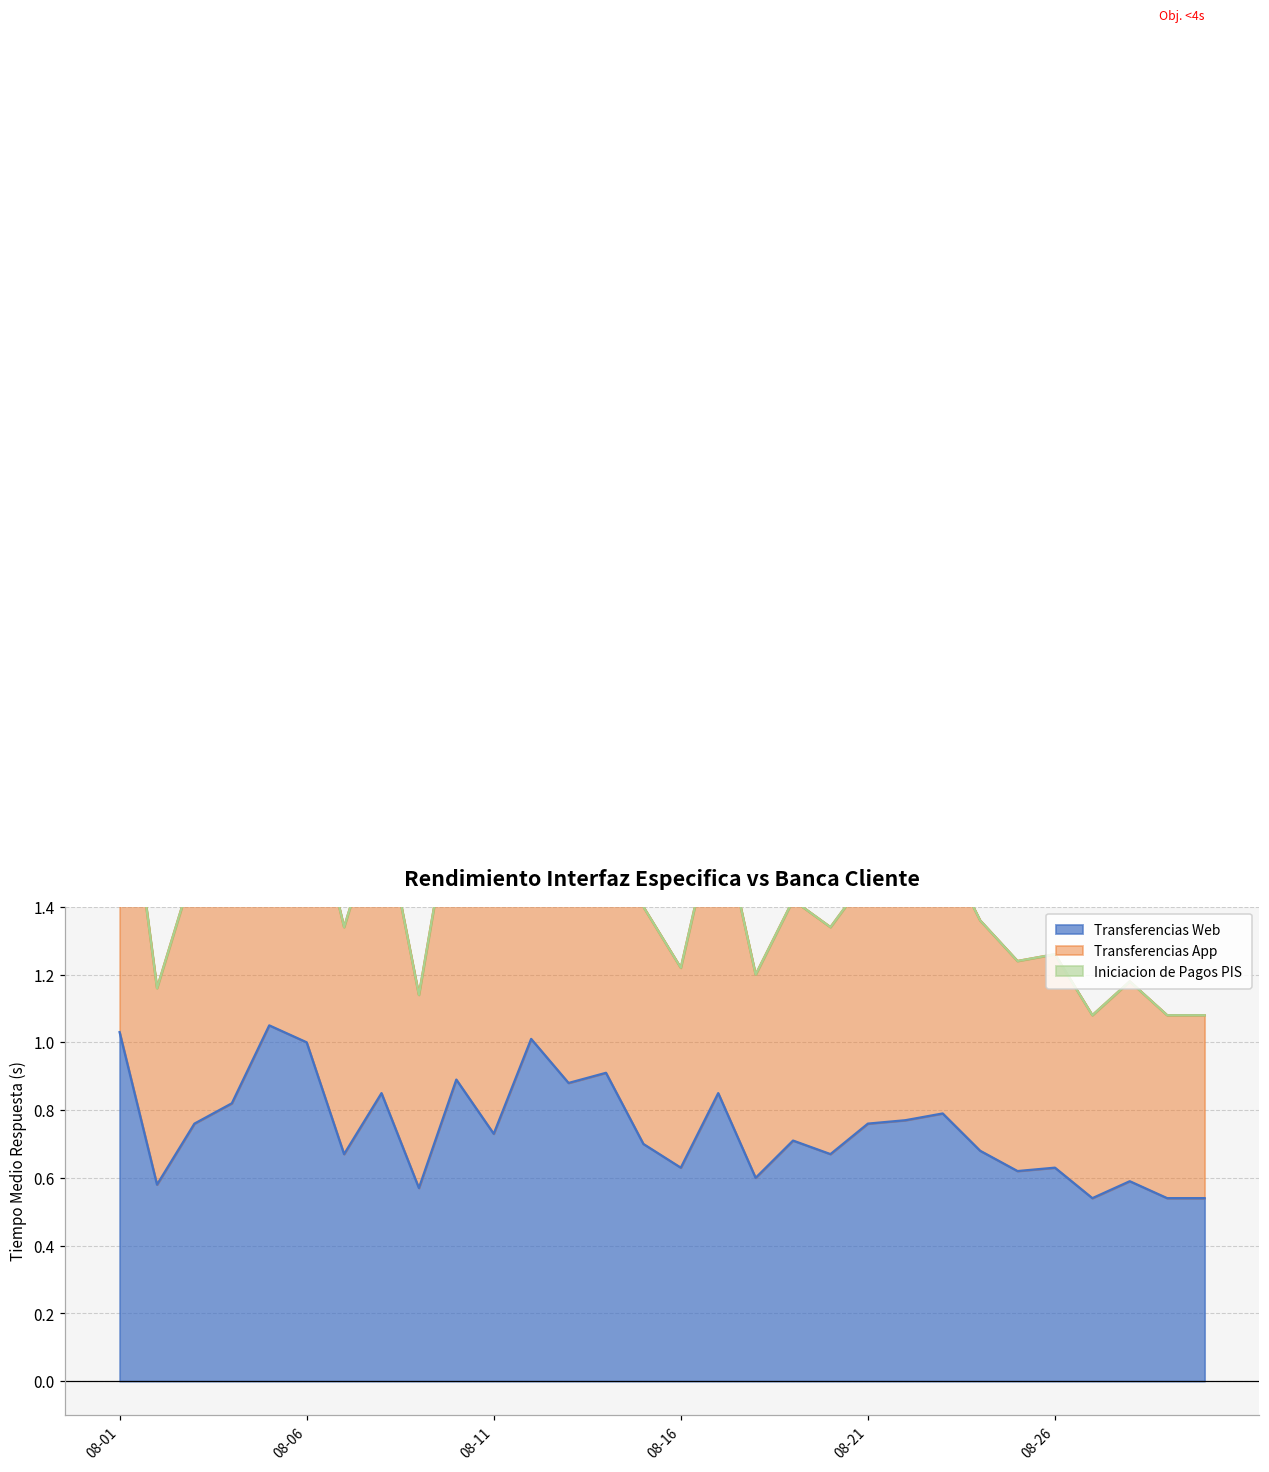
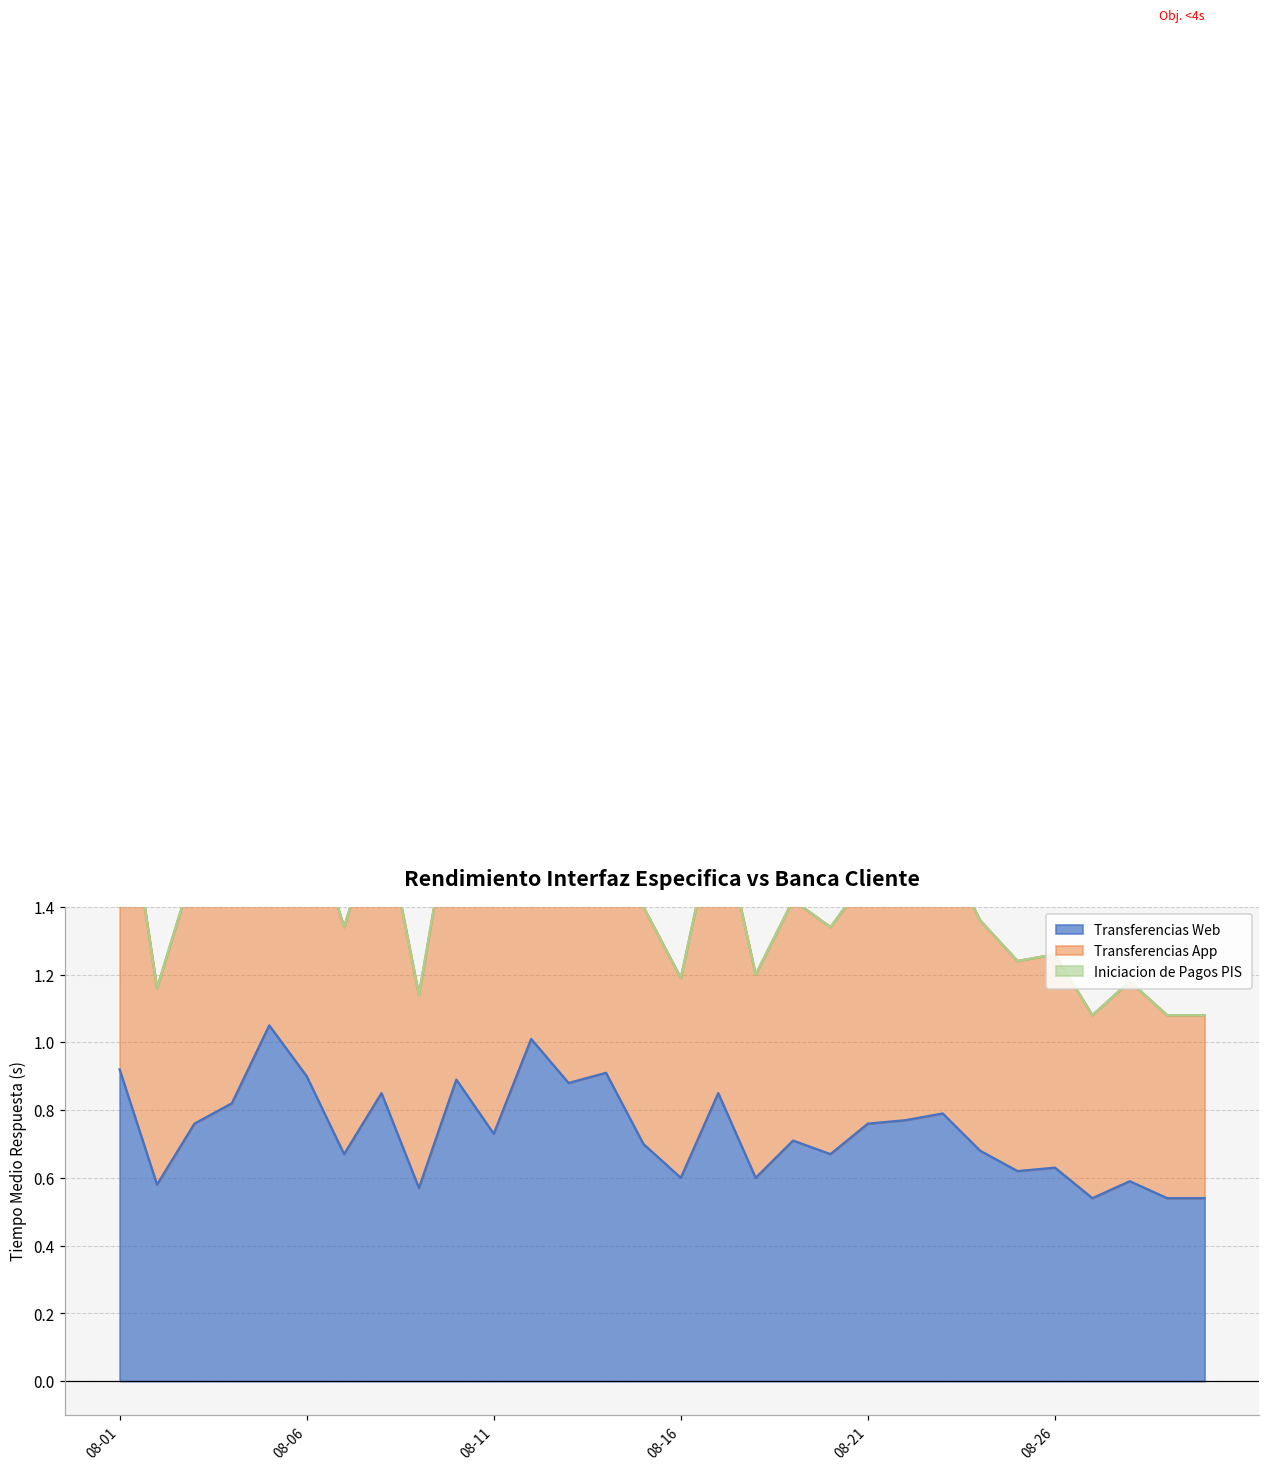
Transferencias Web, 08-01: 1.03 -> 0.92
Transferencias Web, 08-06: 1.0 -> 0.9
Transferencias Web, 08-16: 0.63 -> 0.60
